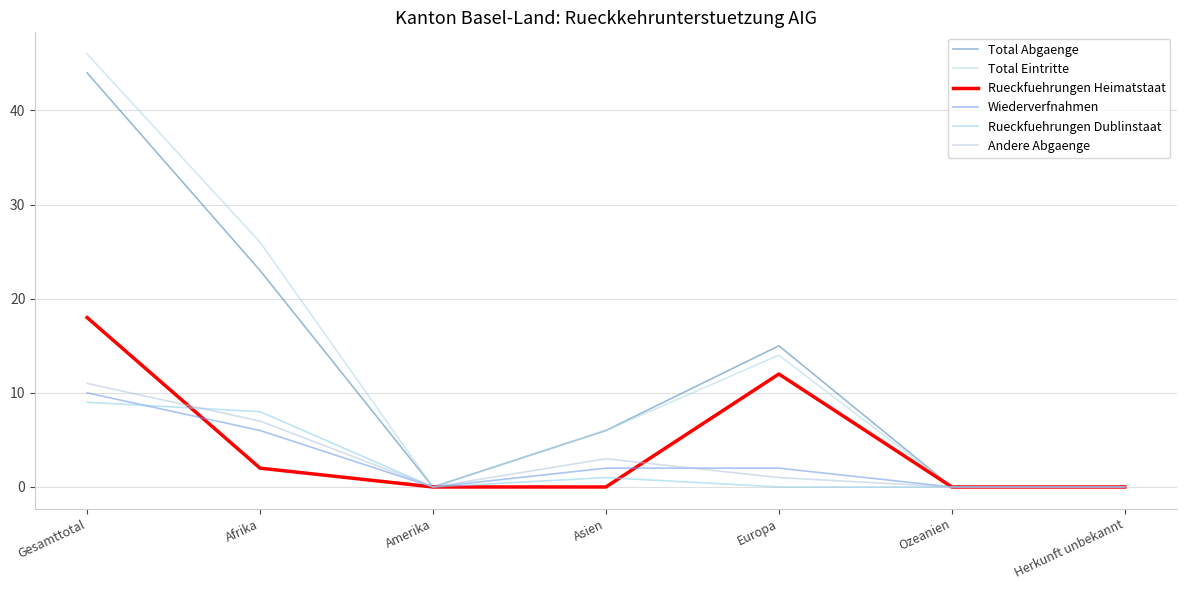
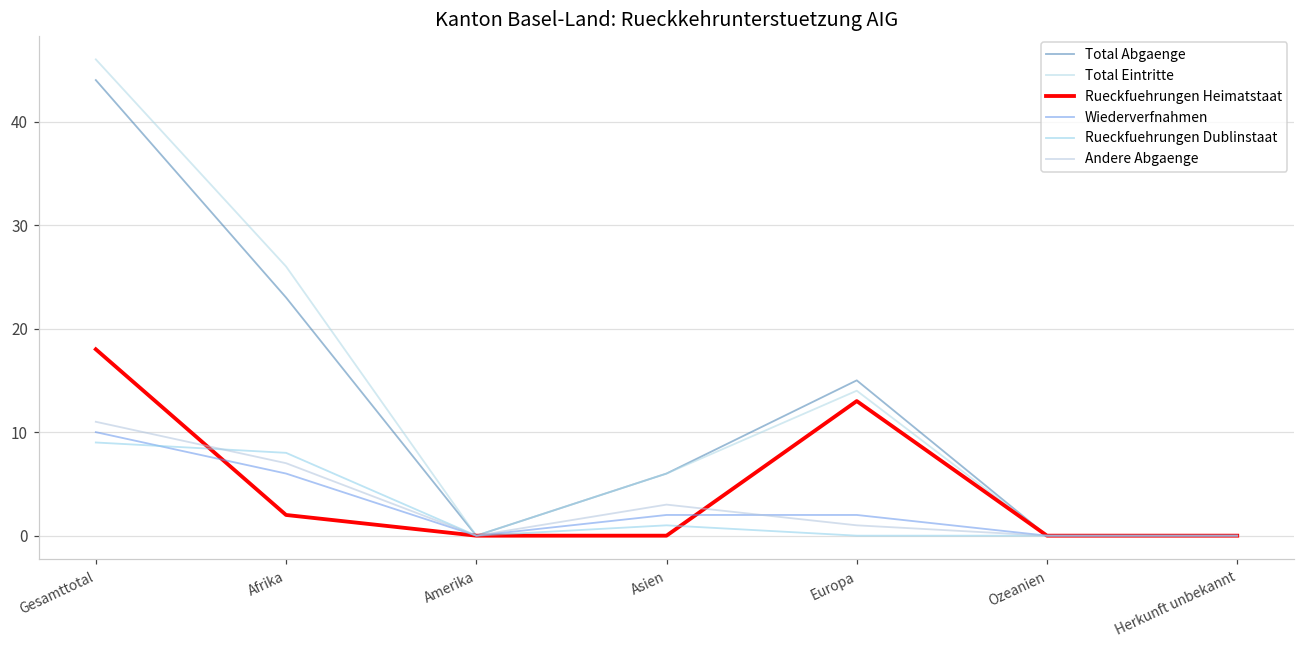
Rueckfuehrungen Heimatstaat, Europa: 12 -> 13
